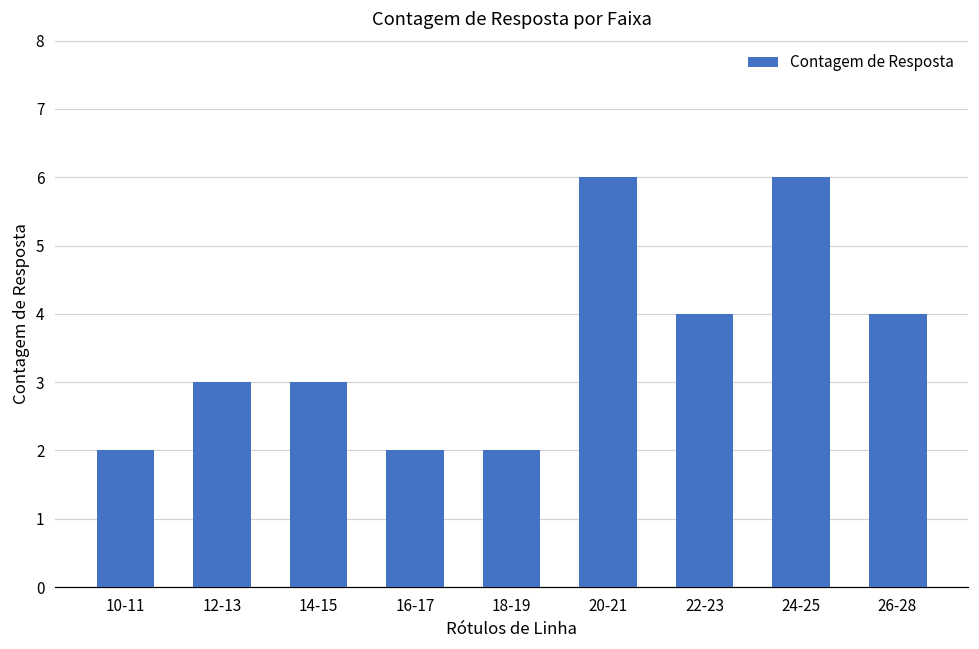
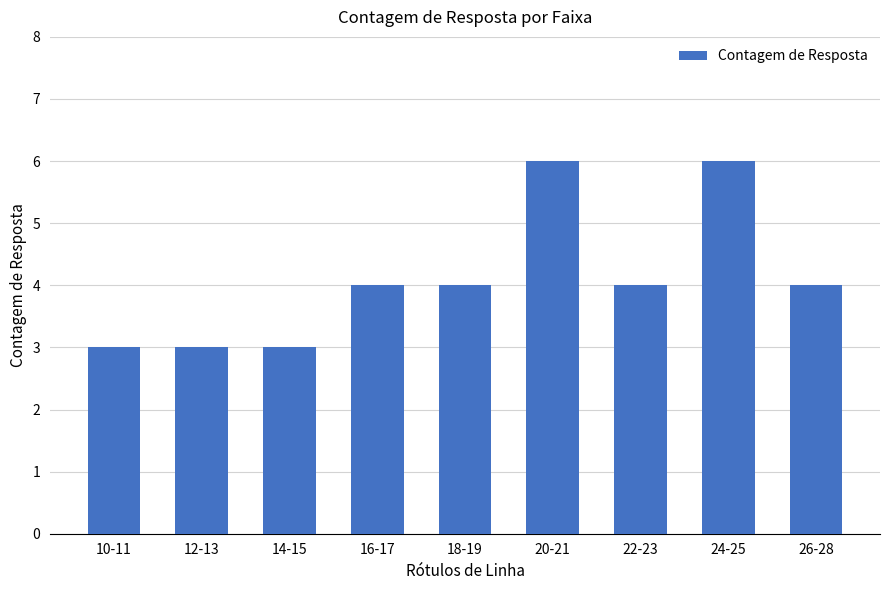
10-11: 2 -> 3
16-17: 2 -> 4
18-19: 2 -> 4
